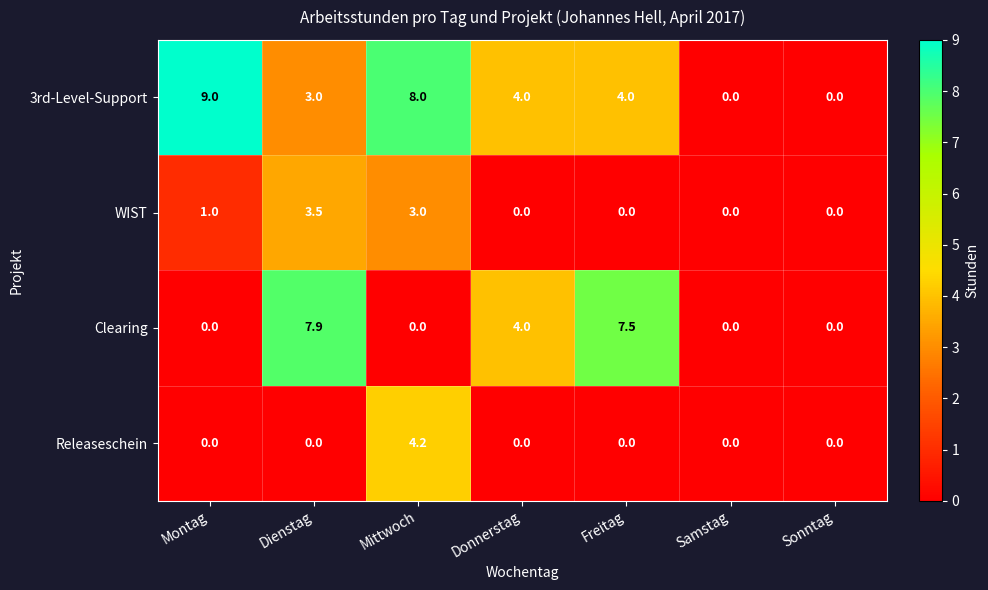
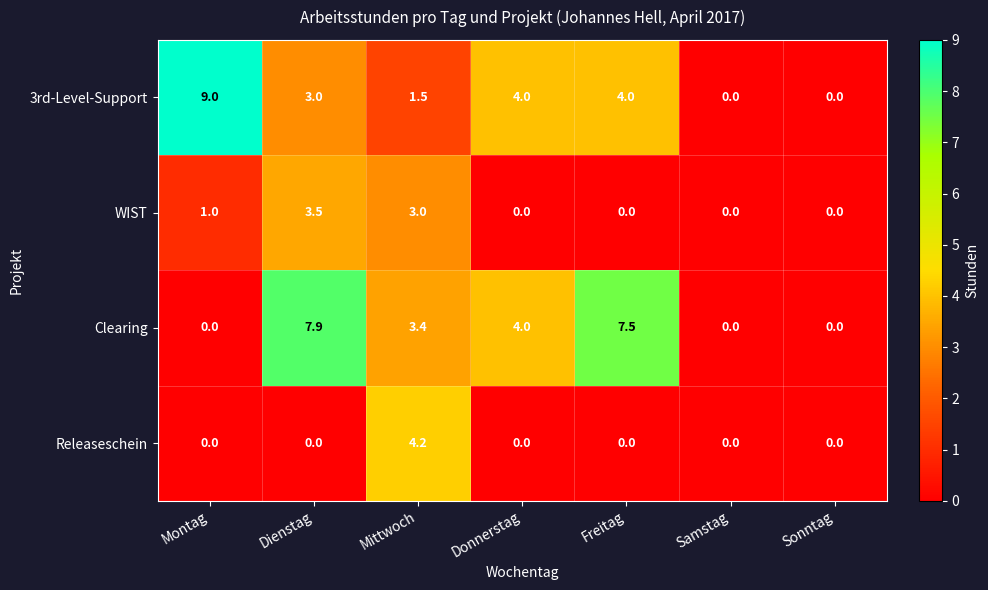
3rd-Level-Support, Mittwoch: 8.0 -> 1.5
Clearing, Mittwoch: 0.0 -> 3.4
